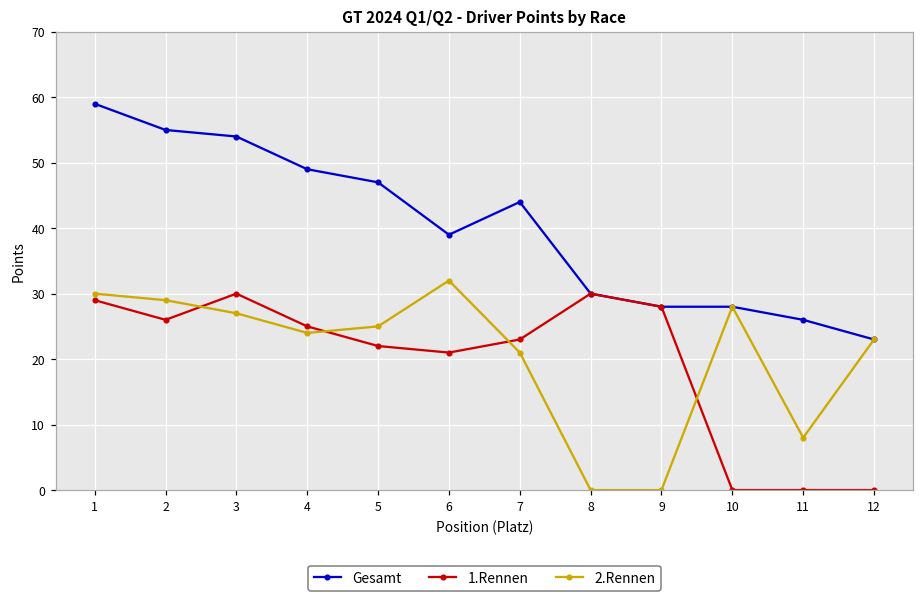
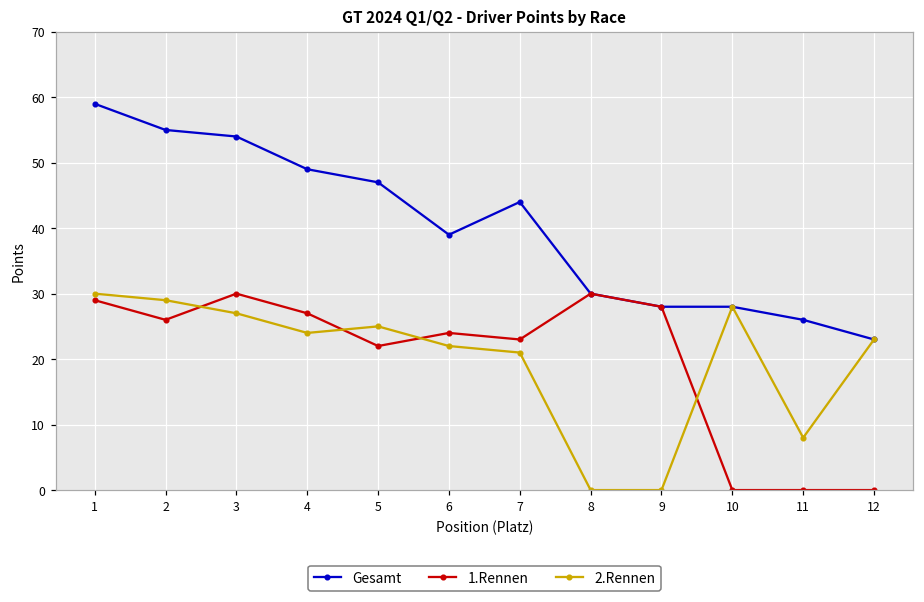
1.Rennen, 4: 25 -> 27
1.Rennen, 6: 21 -> 24
2.Rennen, 6: 32 -> 22
